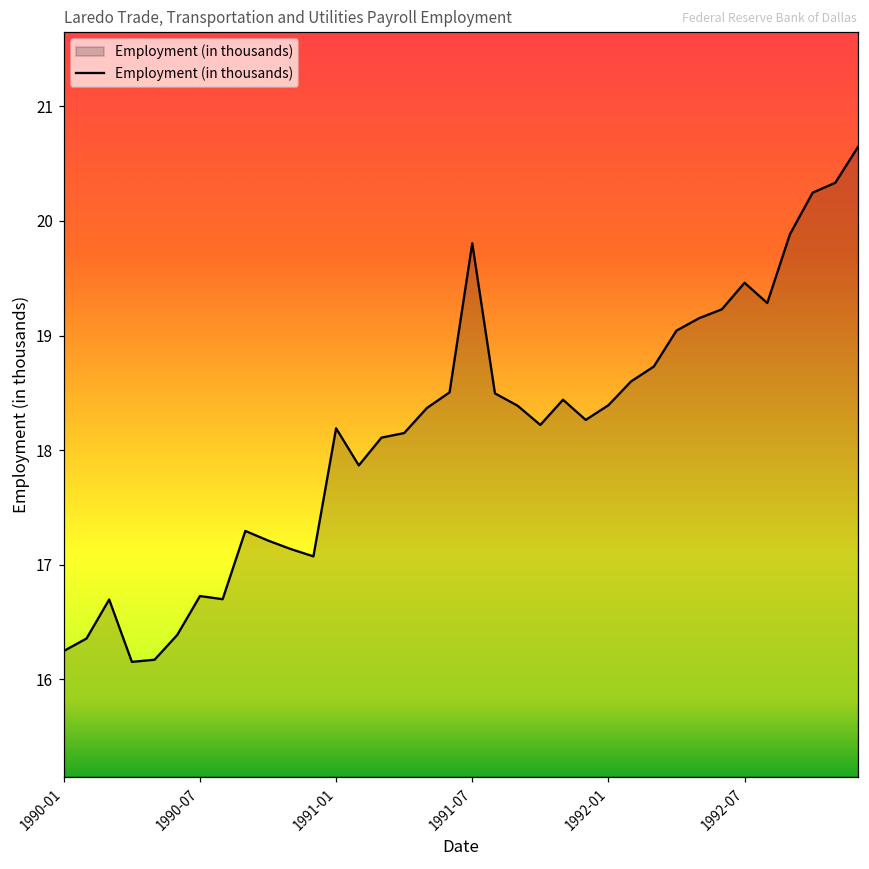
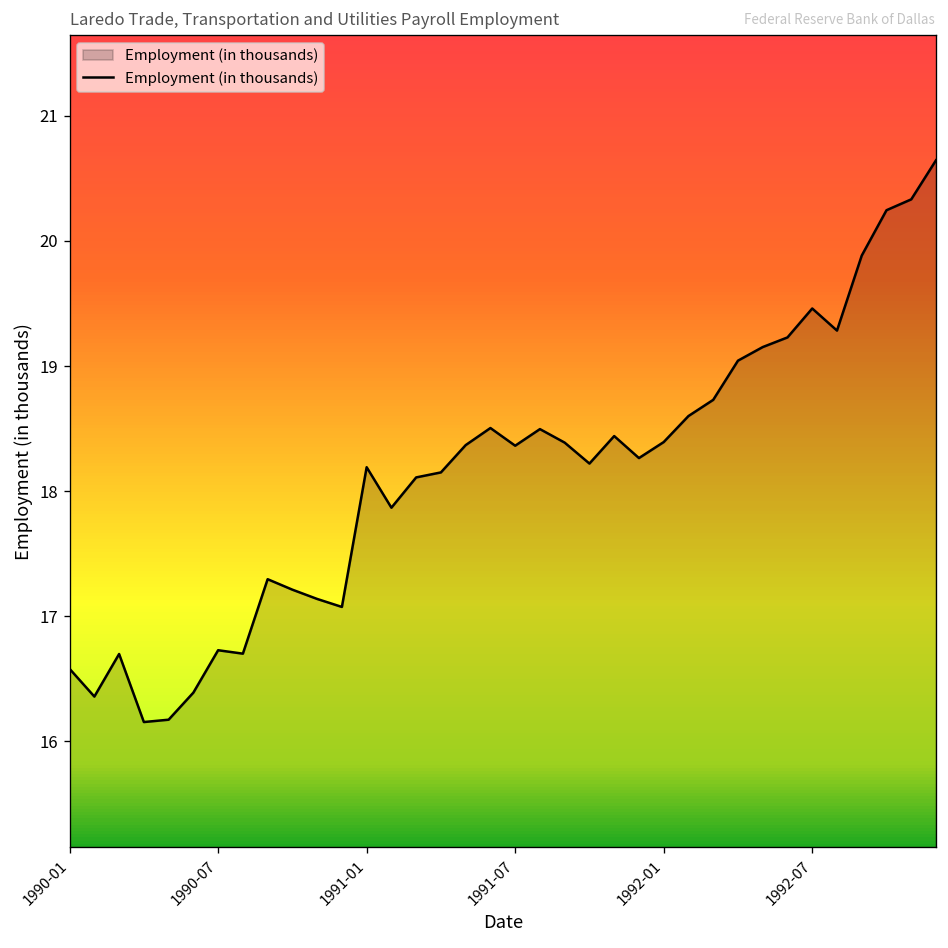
1990-01: 16.25 -> 16.58
1991-07: 19.80 -> 18.36
